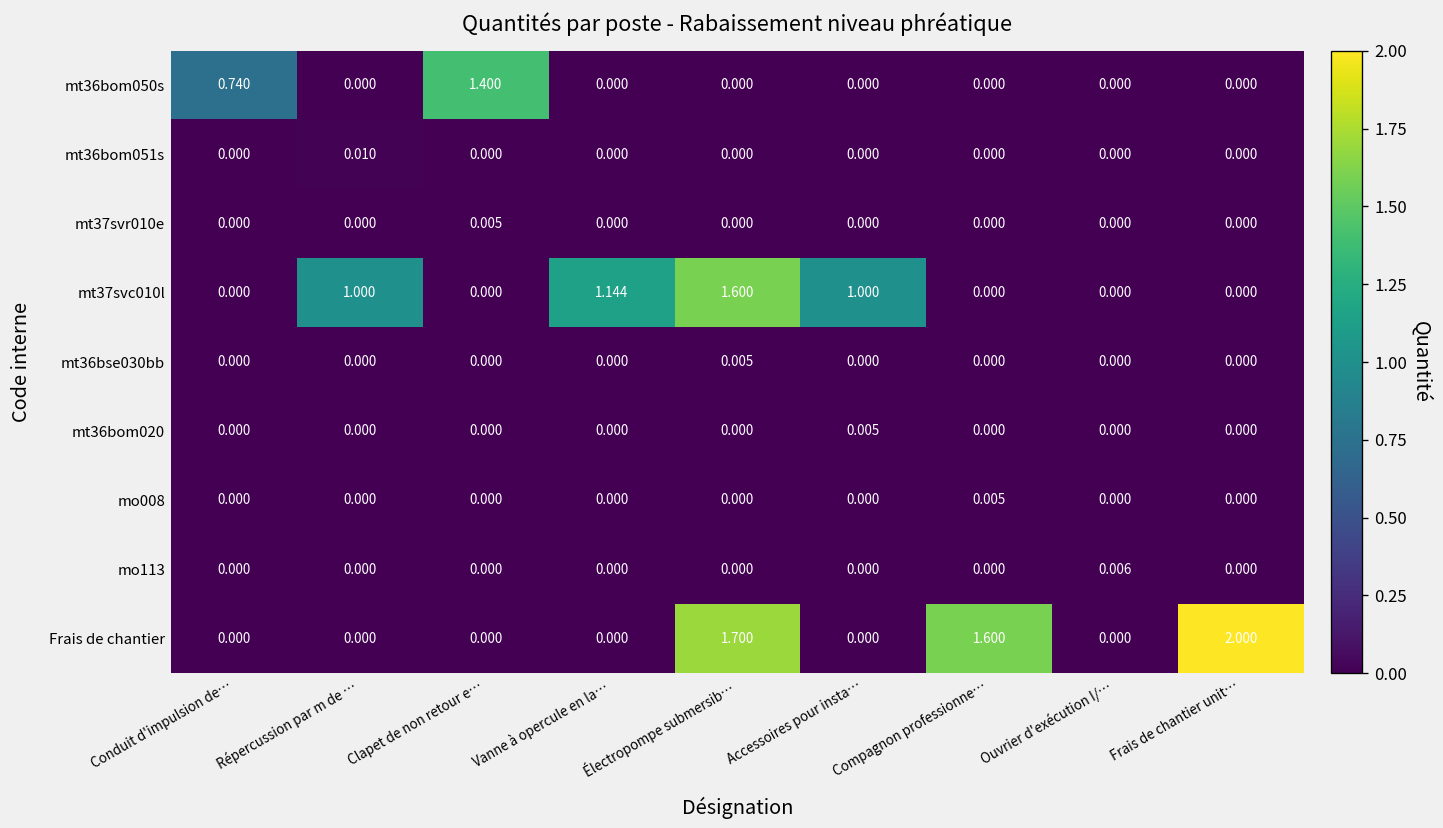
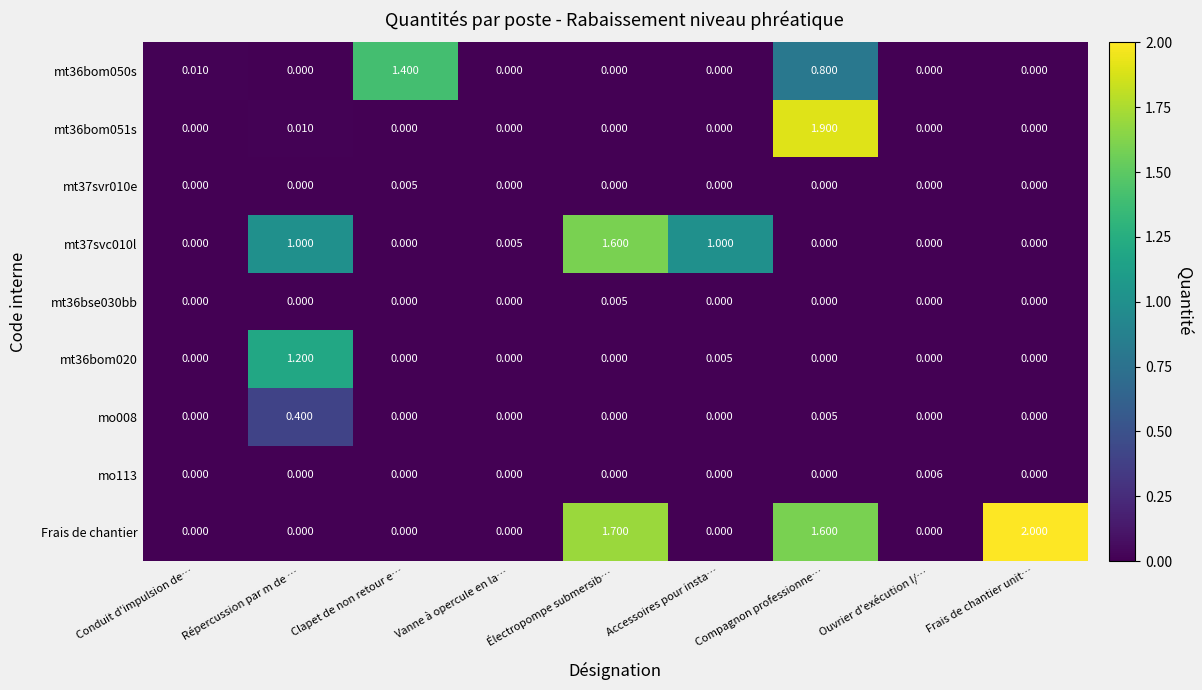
mt36bom050s, Conduit d'impulsion de…: 0.740 -> 0.010
mt36bom050s, Compagnon professionne…: 0.000 -> 0.800
mt36bom051s, Compagnon professionne…: 0.000 -> 1.900
mt37svc010l, Vanne à opercule en la…: 1.144 -> 0.005
mt36bom020, Répercussion par m de …: 0.000 -> 1.200
mo008, Répercussion par m de …: 0.000 -> 0.400
